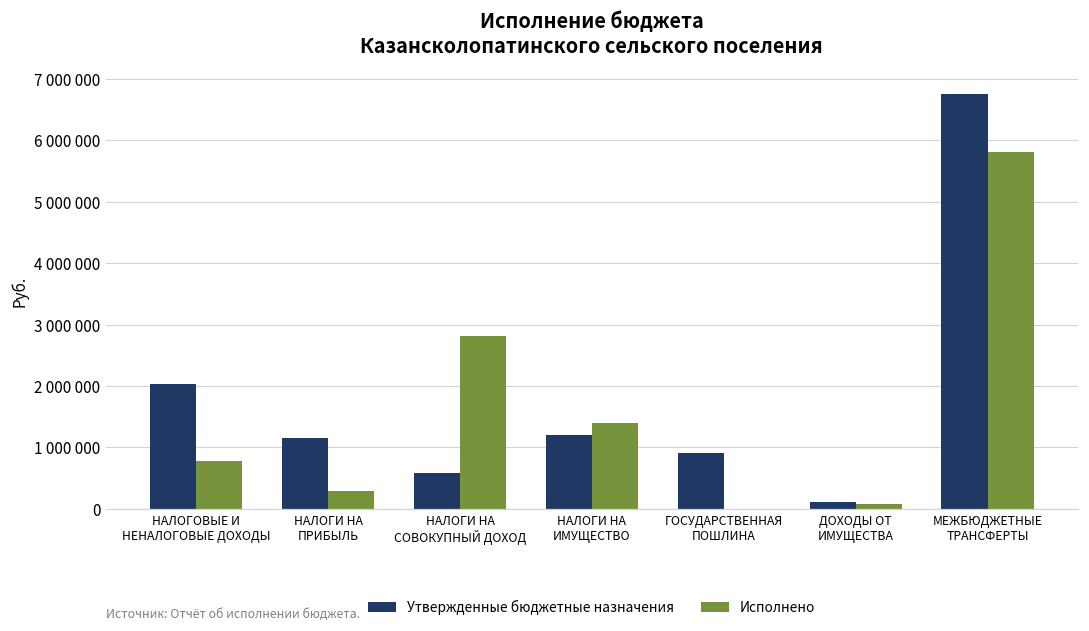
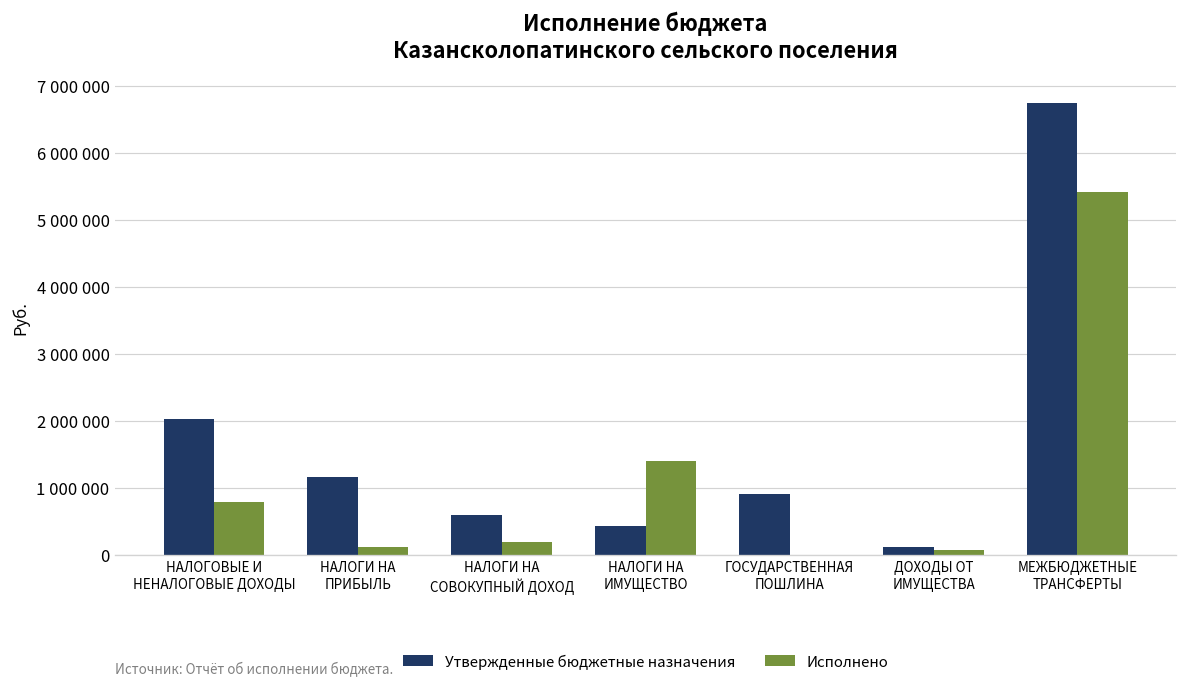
Исполнено, НАЛОГИ НА ПРИБЫЛЬ: 300000 -> 100000
Исполнено, НАЛОГИ НА СОВОКУПНЫЙ ДОХОД: 2800000 -> 200000
Утвержденные бюджетные назначения, НАЛОГИ НА ИМУЩЕСТВО: 1200000 -> 400000
Исполнено, МЕЖБЮДЖЕТНЫЕ ТРАНСФЕРТЫ: 5800000 -> 5400000
